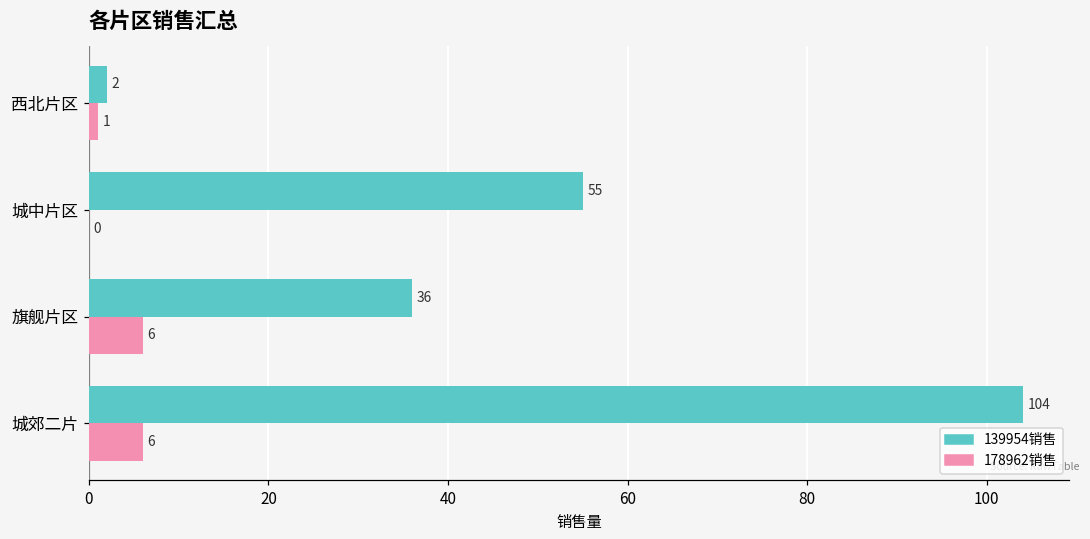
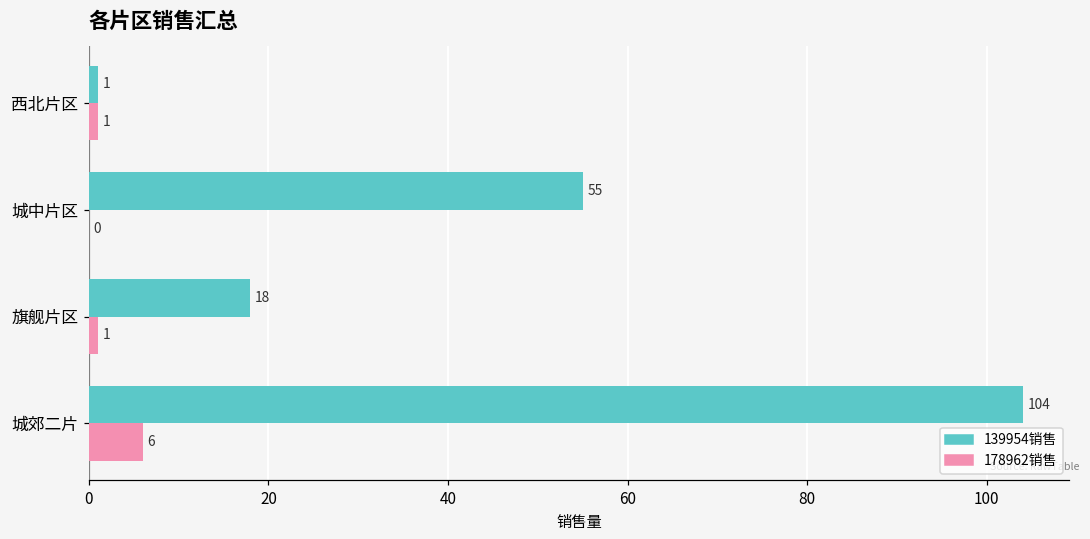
139954销售, 西北片区: 2 -> 1
139954销售, 旗舰片区: 36 -> 18
178962销售, 旗舰片区: 6 -> 1
